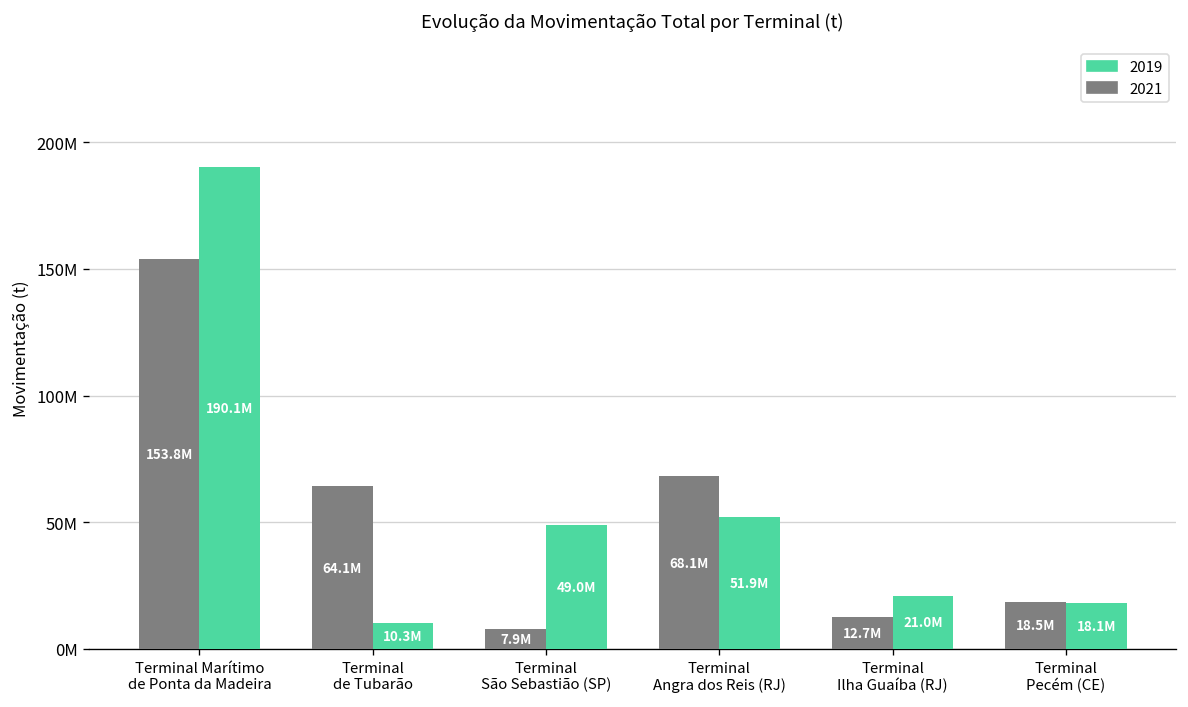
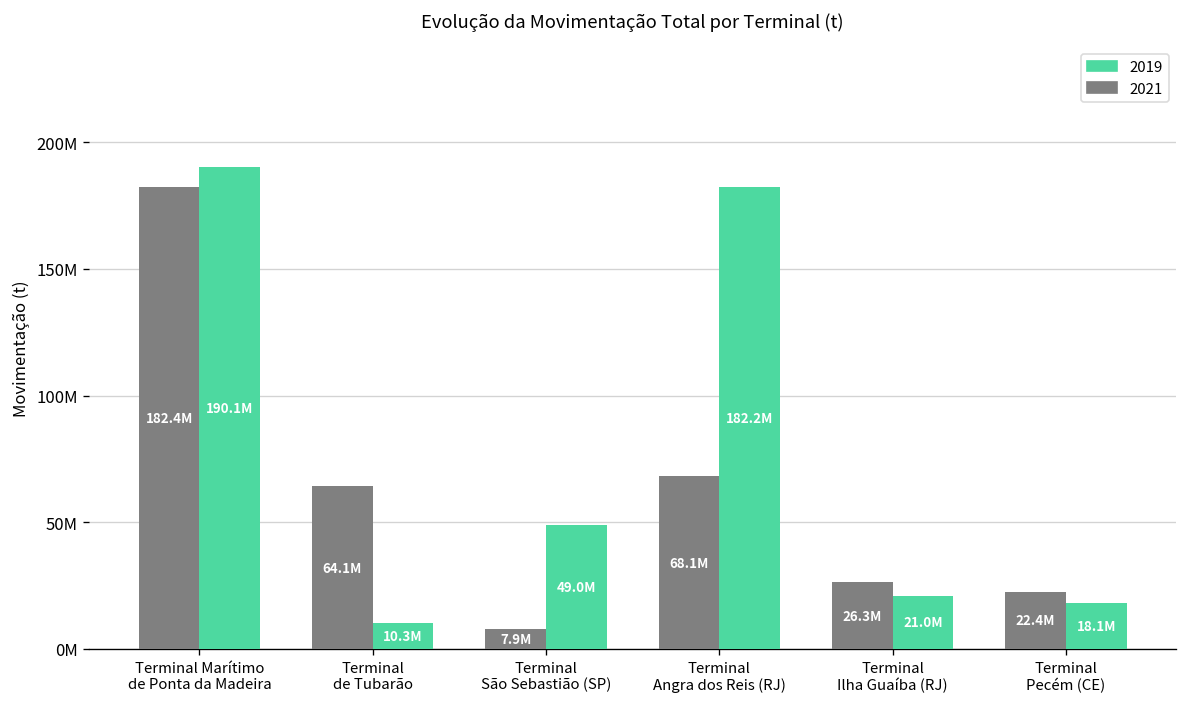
2021, Terminal Marítimo de Ponta da Madeira: 153.8M -> 182.4M
2019, Terminal Angra dos Reis (RJ): 51.9M -> 182.2M
2021, Terminal Ilha Guaíba (RJ): 12.7M -> 26.3M
2021, Terminal Pecém (CE): 18.5M -> 22.4M
